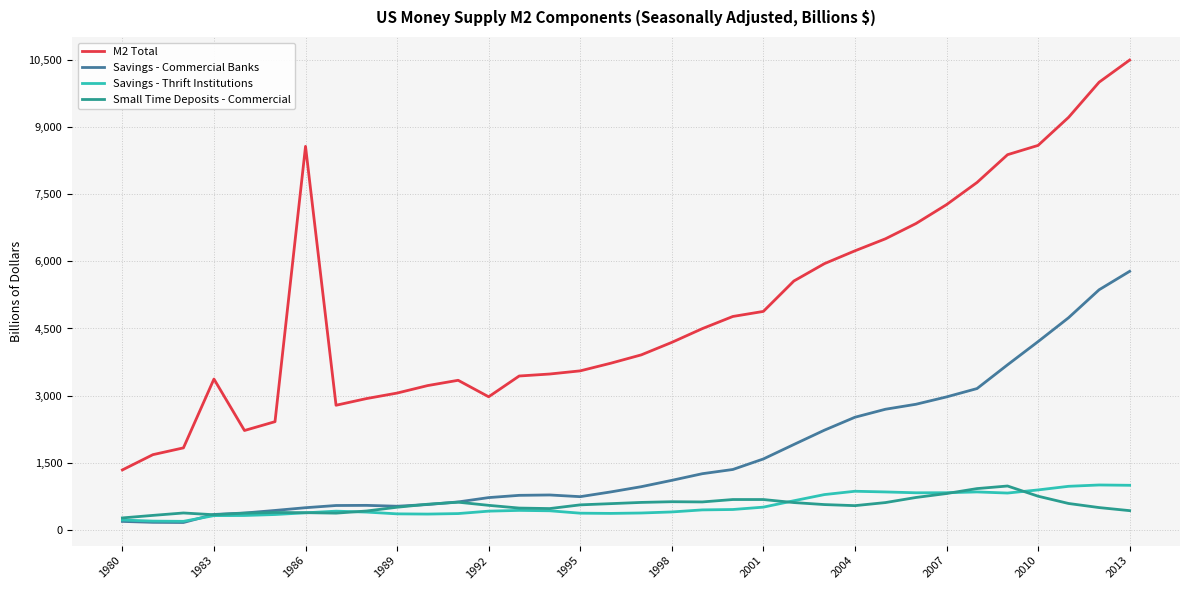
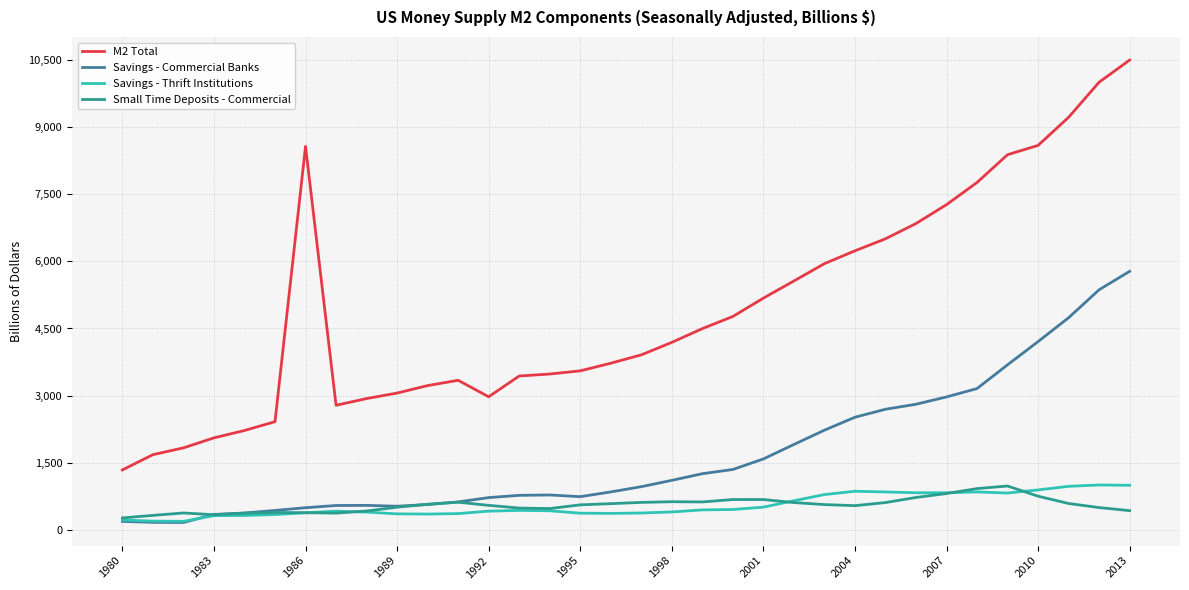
M2 Total, 1983: 3,400 -> 2,100
M2 Total, 2001: 4,900 -> 5,200
